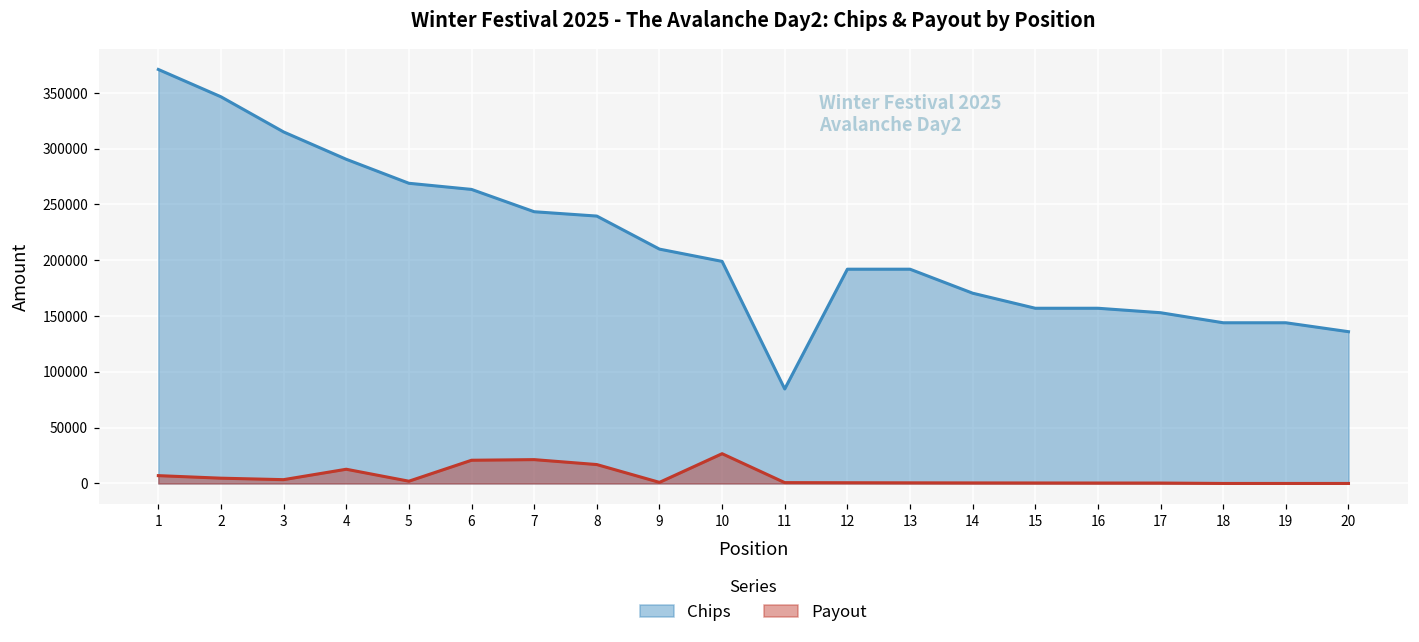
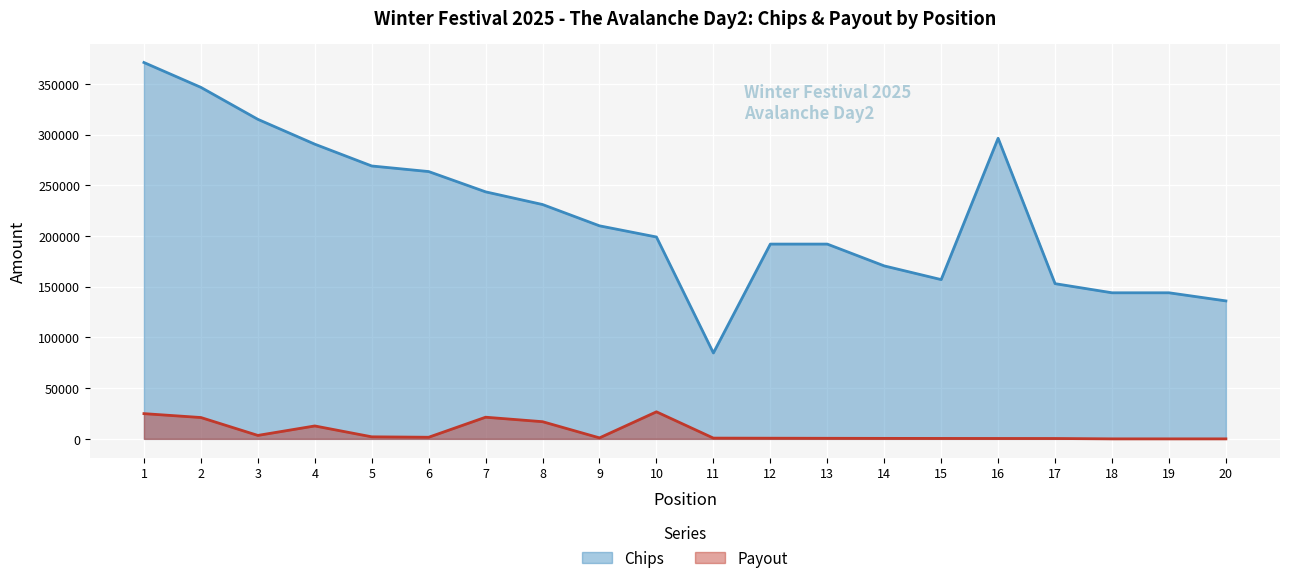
Payout, 1: 7000 -> 25000
Payout, 2: 5000 -> 21000
Payout, 6: 21000 -> 2000
Chips, 8: 240000 -> 231000
Chips, 16: 157000 -> 296000
